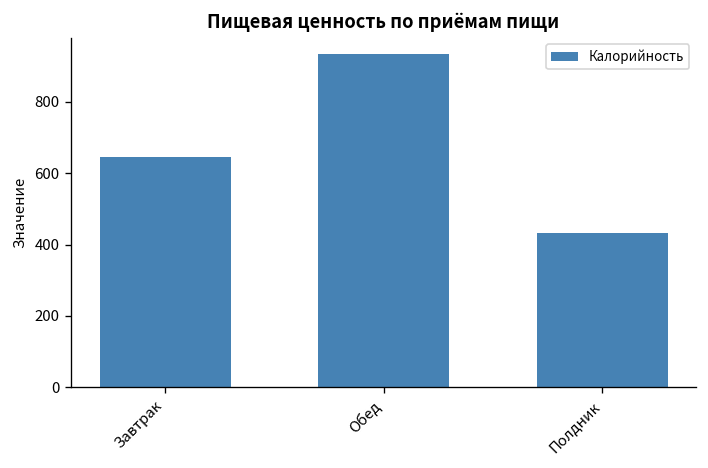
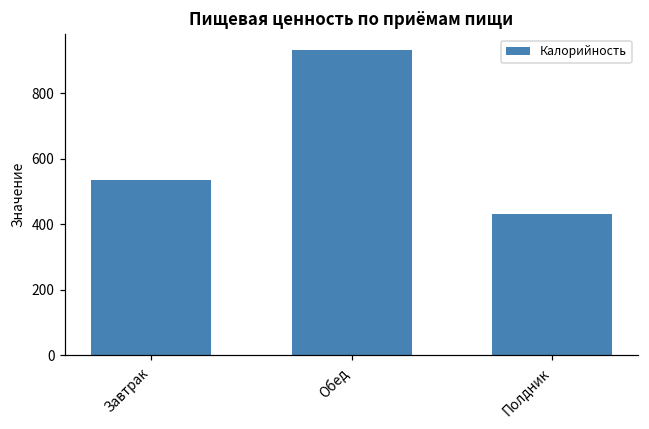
Завтрак: 640 -> 540
